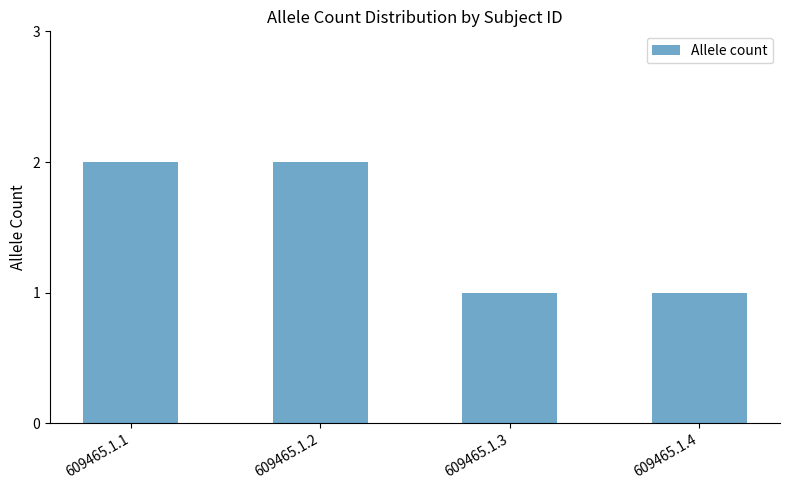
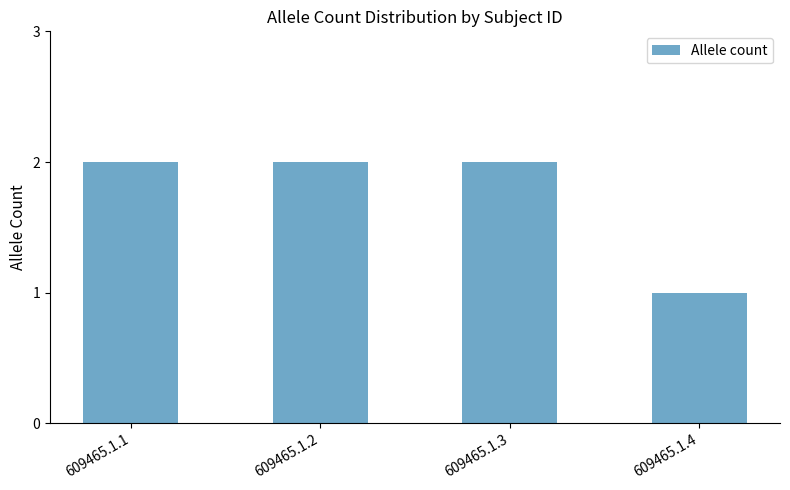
609465.1.3: 1 -> 2
